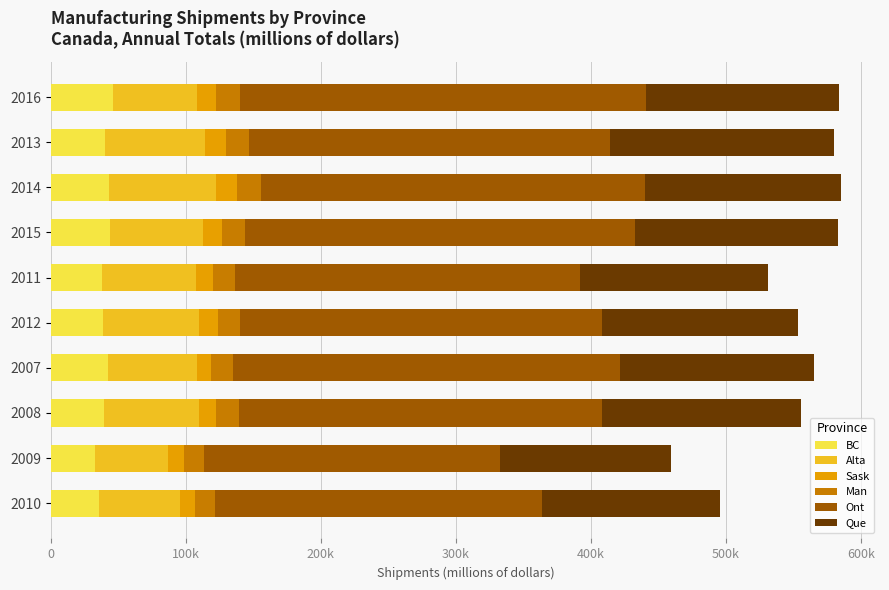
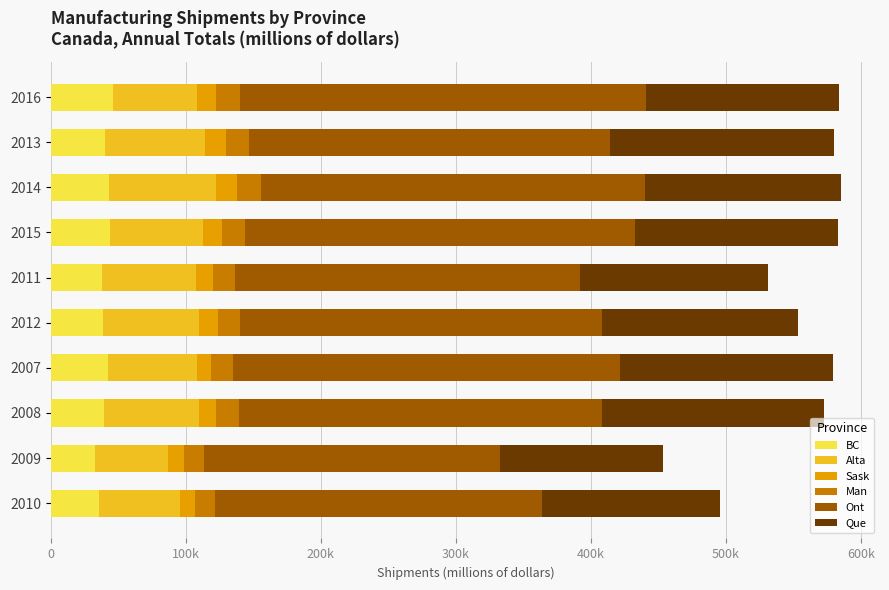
Que, 2007: 144000 -> 158000
Que, 2008: 147000 -> 164000
Que, 2009: 127000 -> 121000
